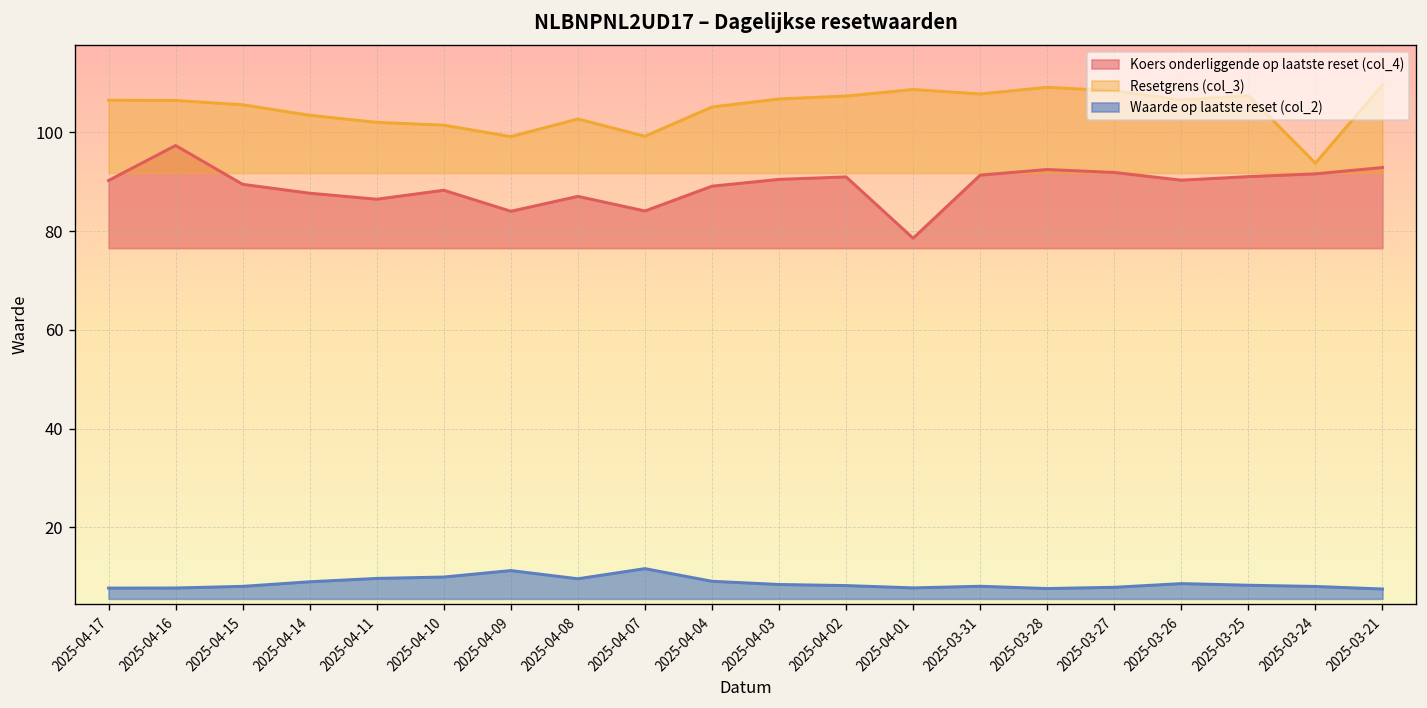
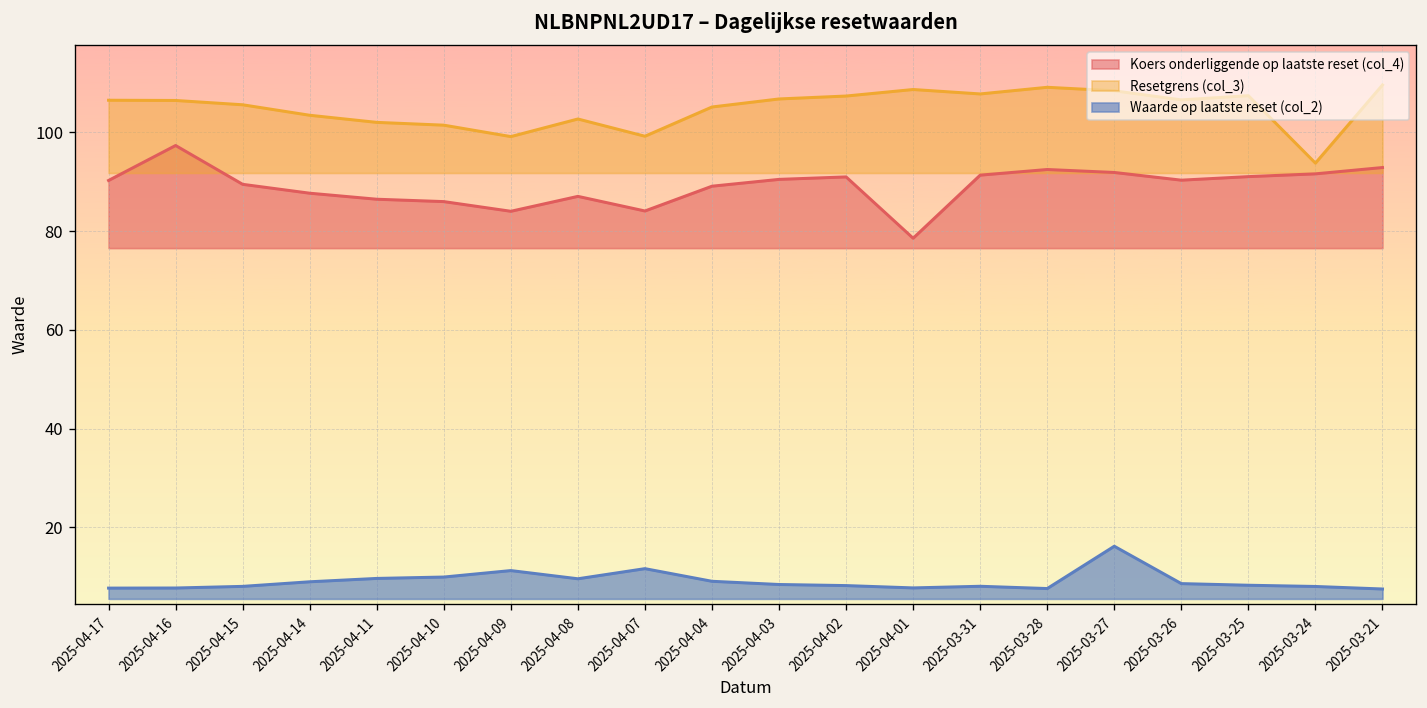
Koers onderliggende op laatste reset (col_4), 2025-04-10: 88 -> 86
Waarde op laatste reset (col_2), 2025-03-27: 8 -> 16
